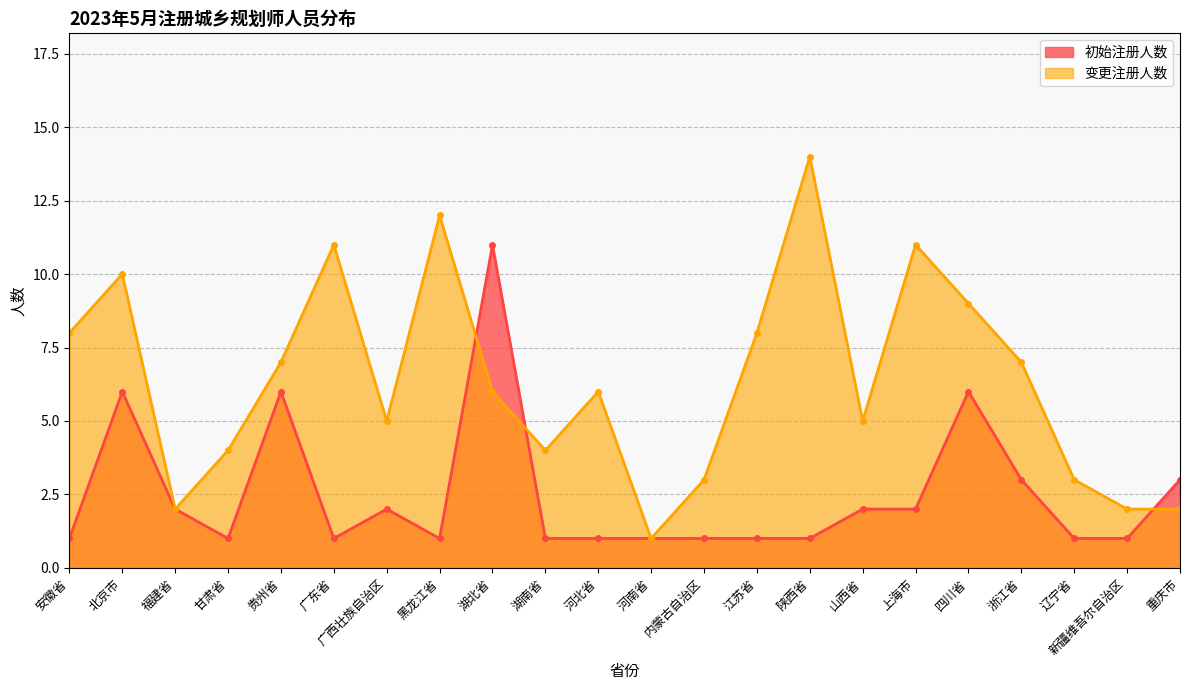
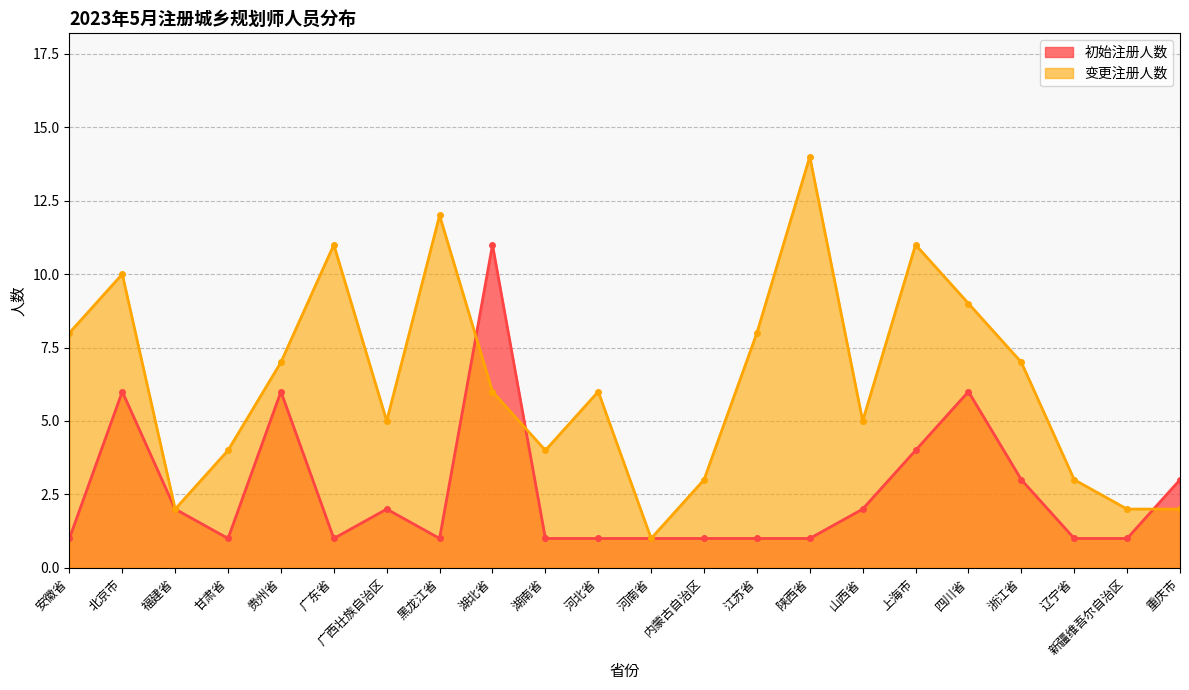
初始注册人数, 上海市: 2 -> 4
